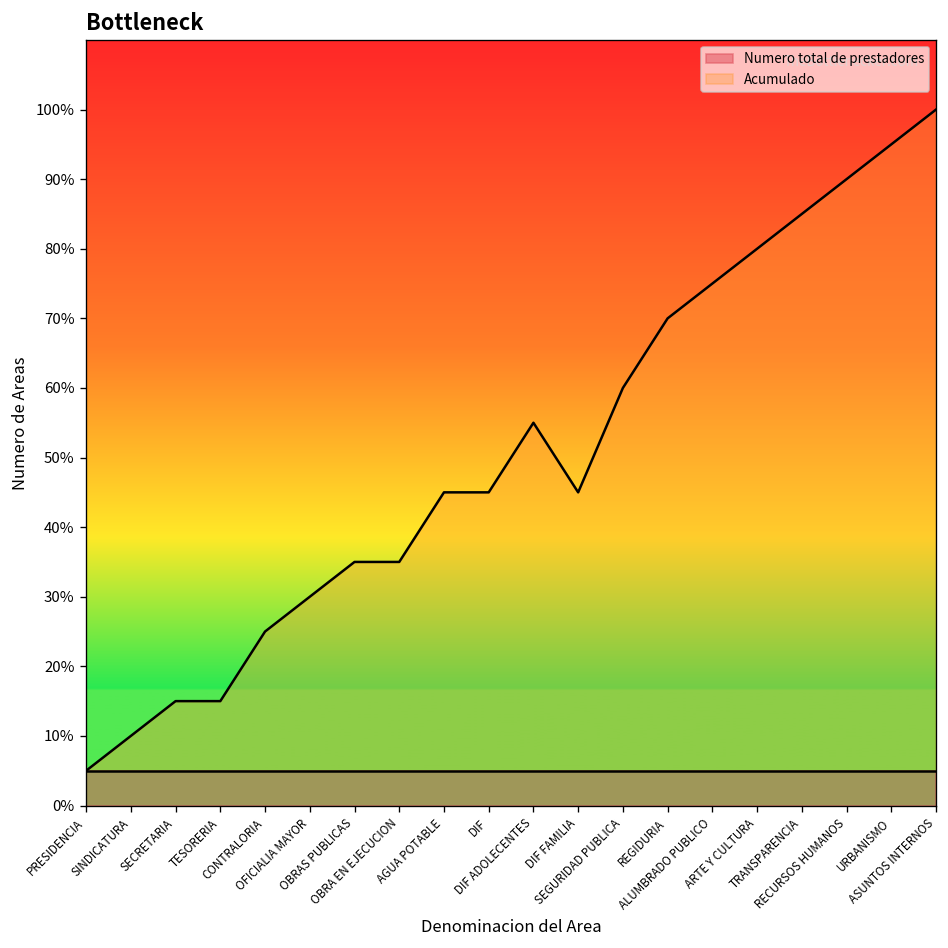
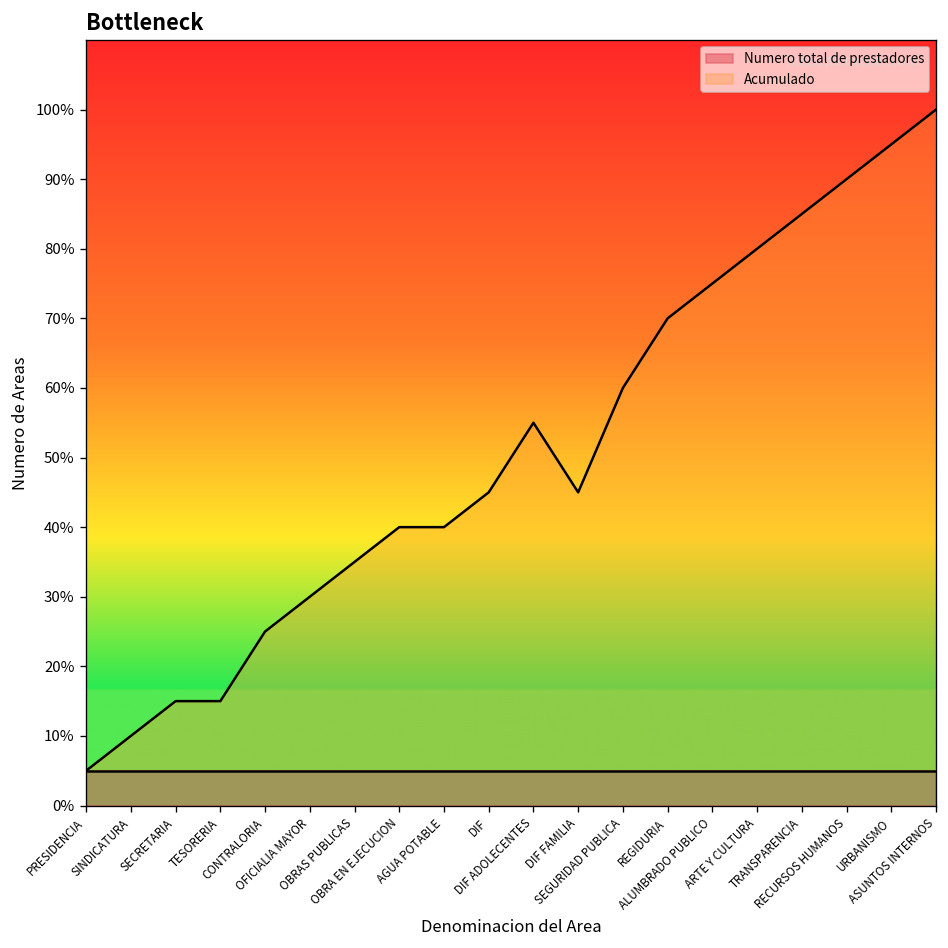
Acumulado, OBRA EN EJECUCION: 35% -> 40%
Acumulado, AGUA POTABLE: 45% -> 40%
